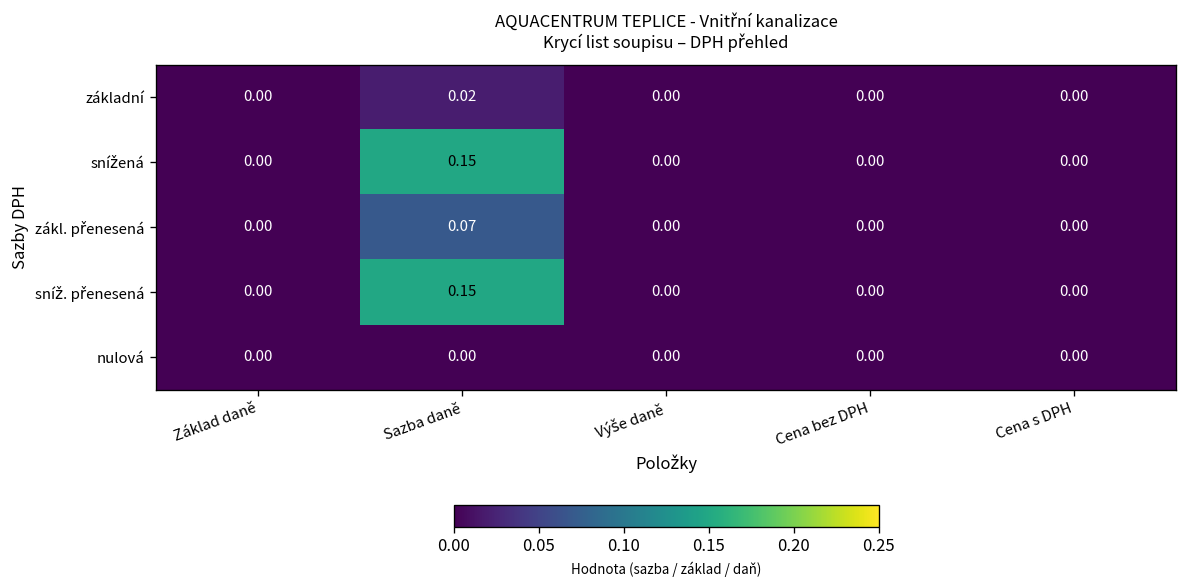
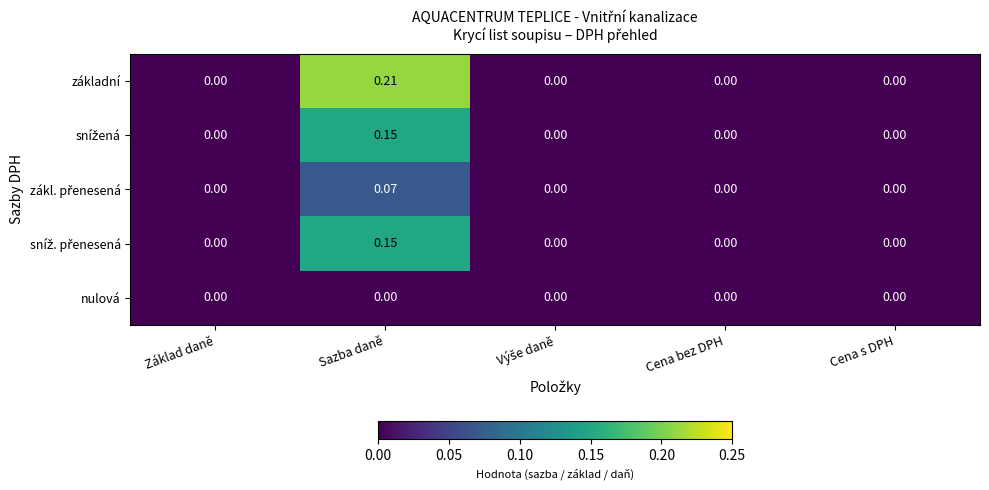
základní, Sazba daně: 0.02 -> 0.21
